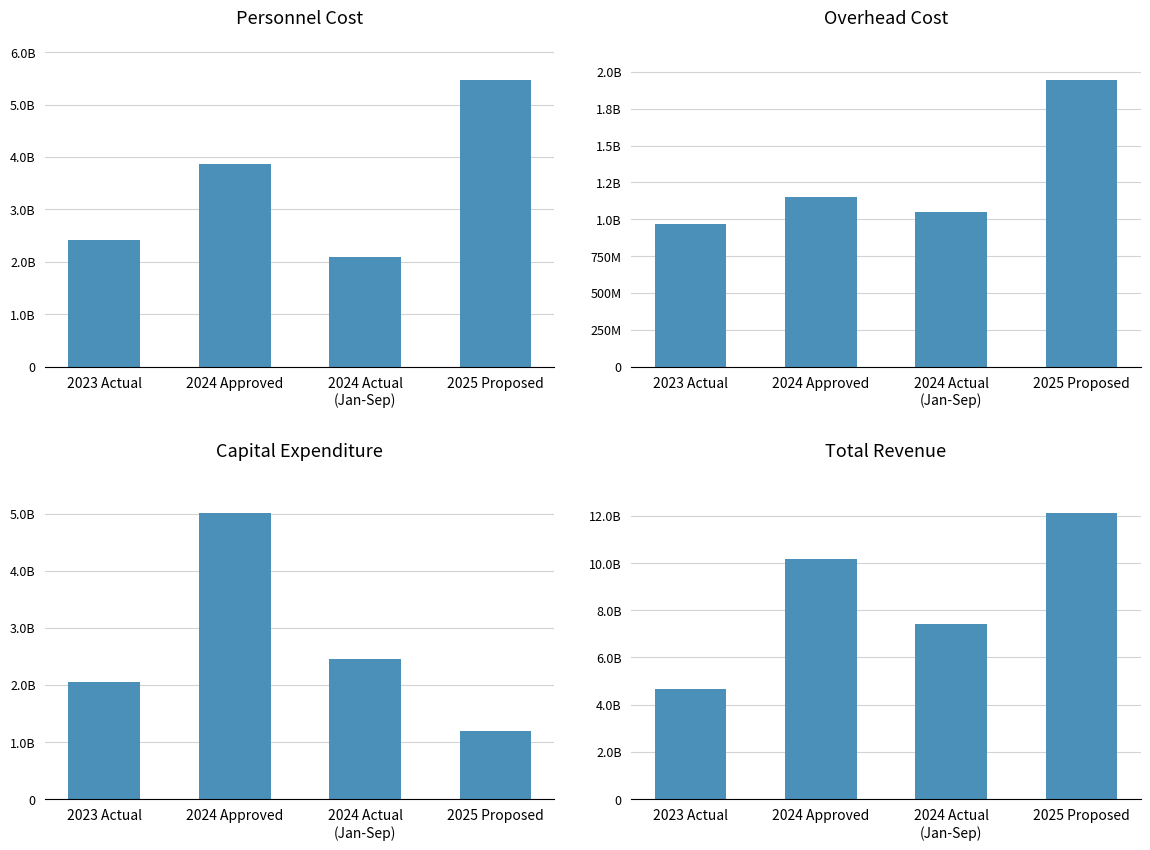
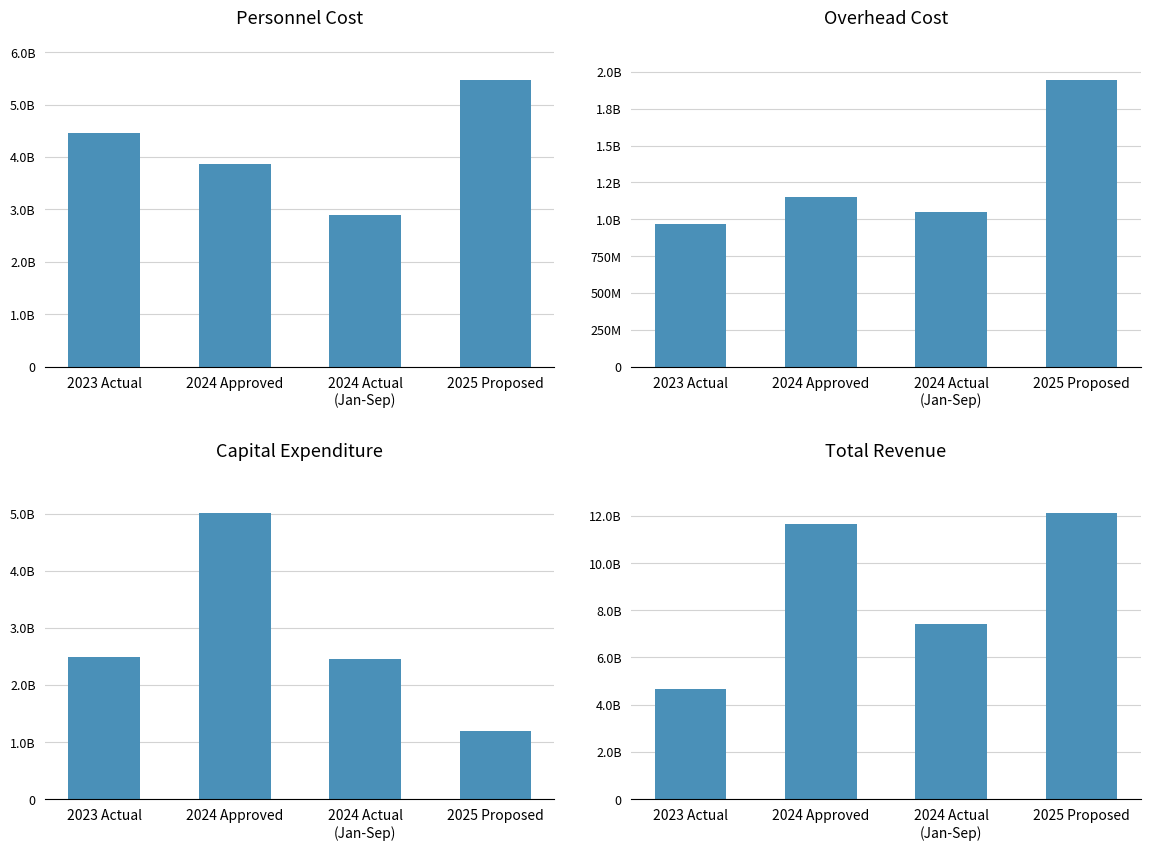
Personnel Cost, 2023 Actual: 2400000000 -> 4500000000
Personnel Cost, 2024 Actual (Jan-Sep): 2100000000 -> 2900000000
Capital Expenditure, 2023 Actual: 2000000000 -> 2500000000
Total Revenue, 2024 Approved: 10200000000 -> 11700000000
